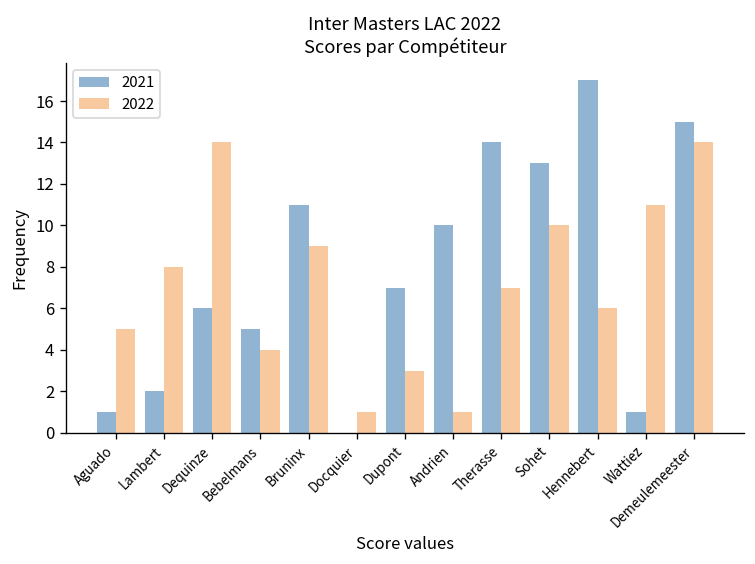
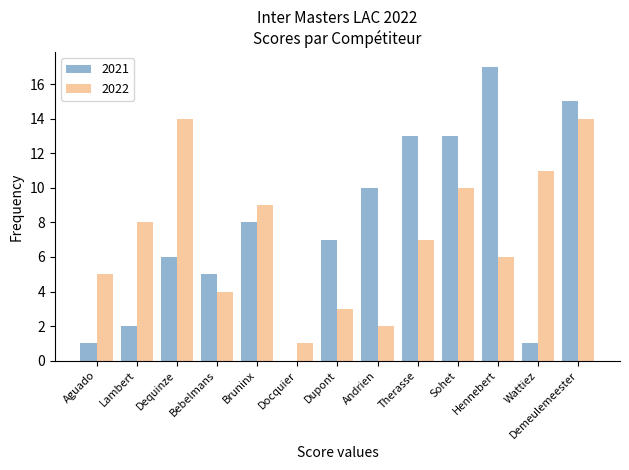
2021, Bruninx: 11 -> 8
2022, Andrien: 1 -> 2
2021, Therasse: 14 -> 13
